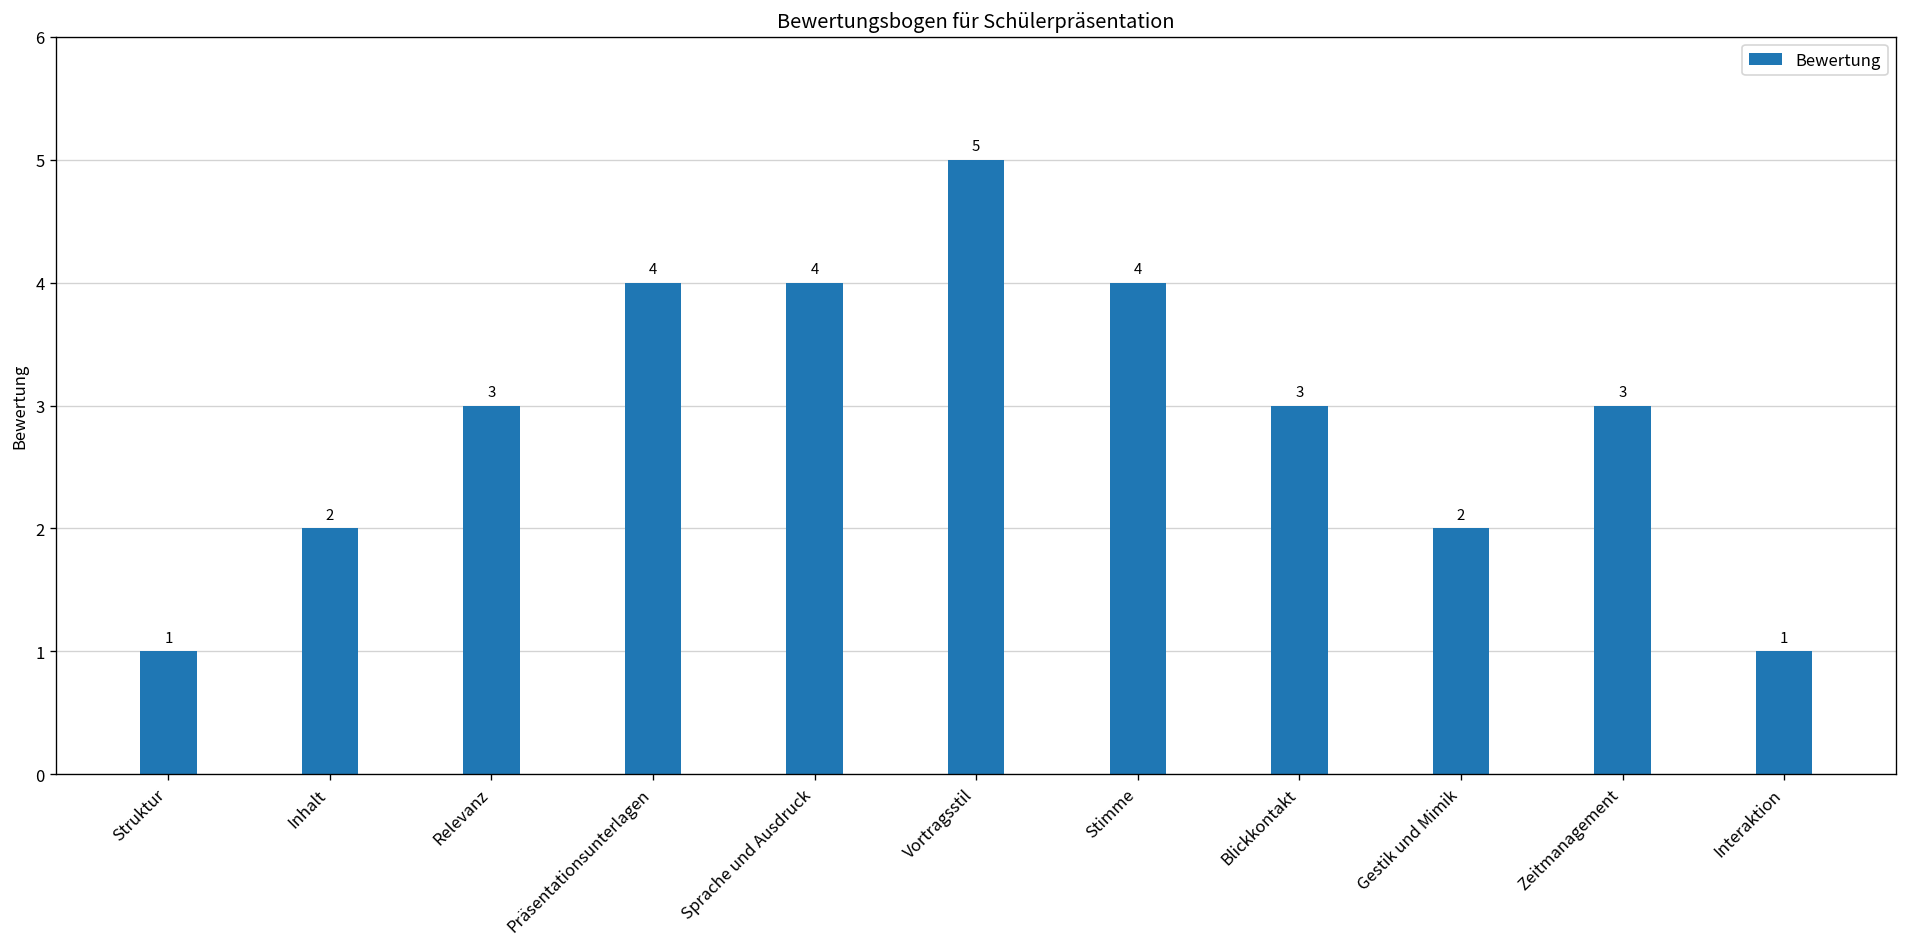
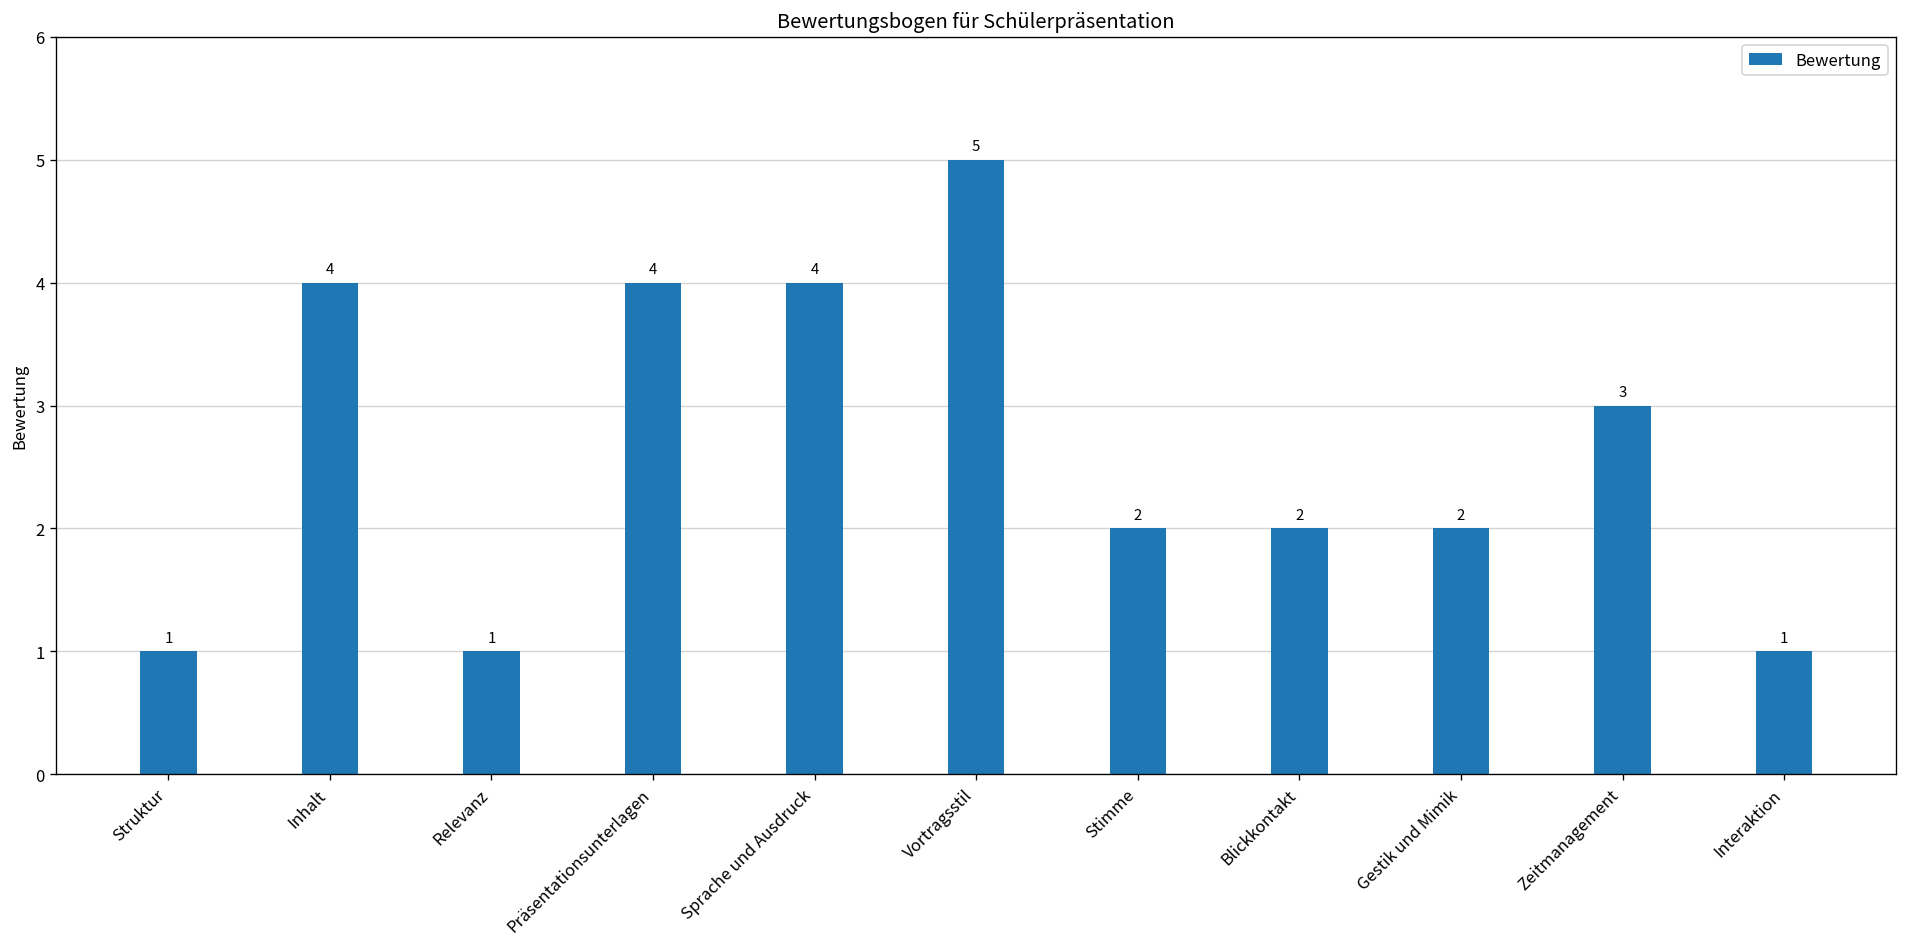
Inhalt: 2 -> 4
Relevanz: 3 -> 1
Stimme: 4 -> 2
Blickkontakt: 3 -> 2
